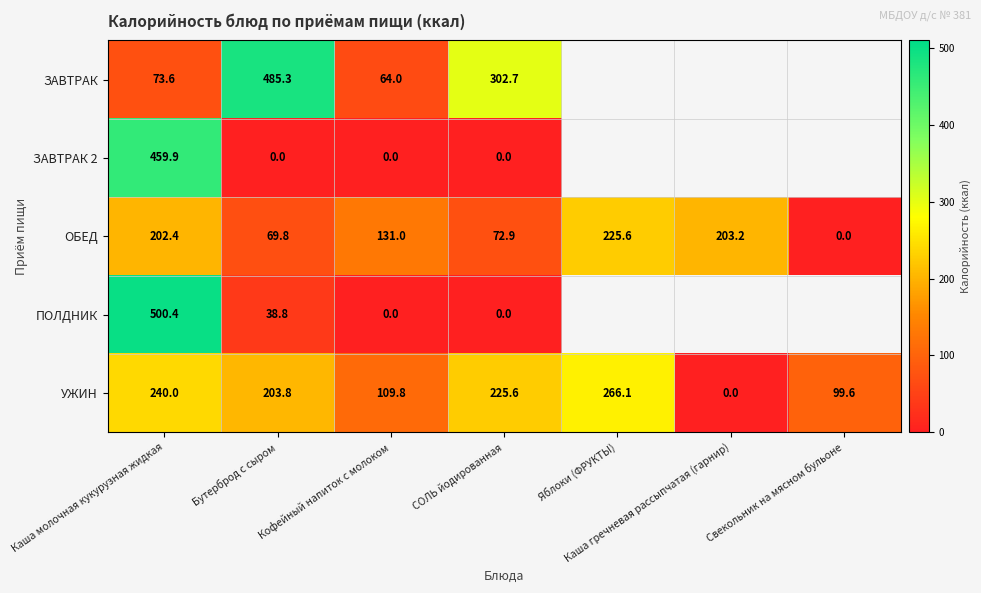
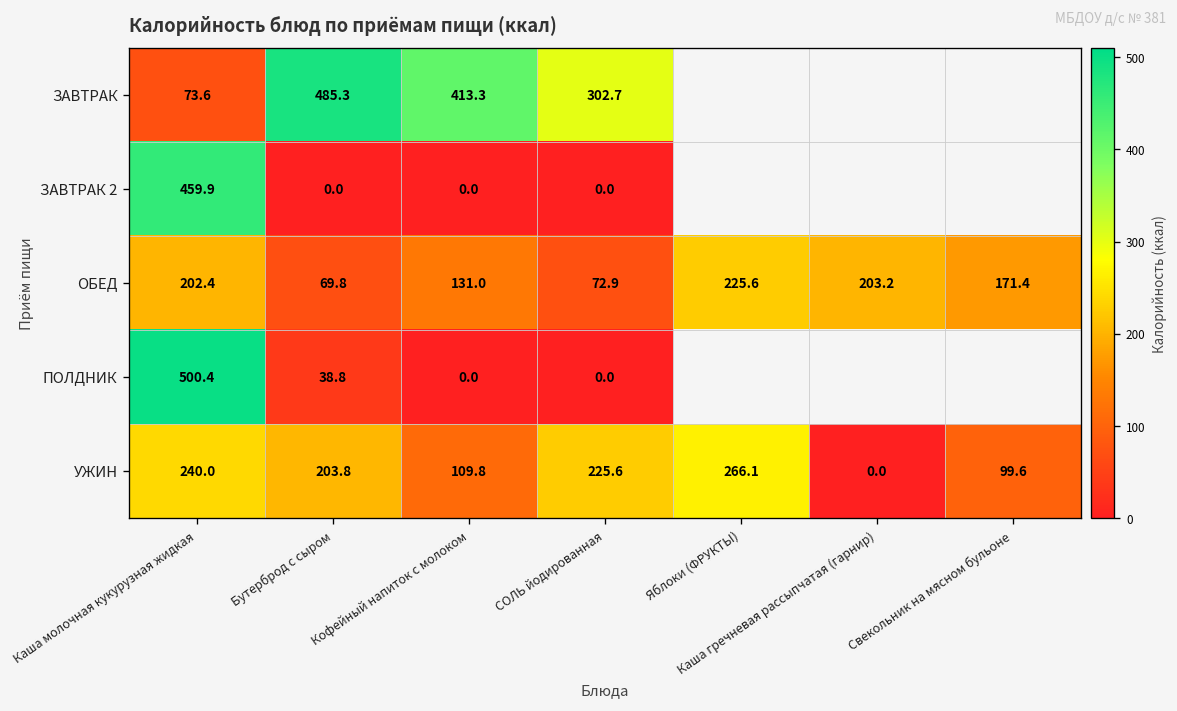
ЗАВТРАК, Кофейный напиток с молоком: 64.0 -> 413.3
ОБЕД, Свекольник на мясном бульоне: 0.0 -> 171.4
